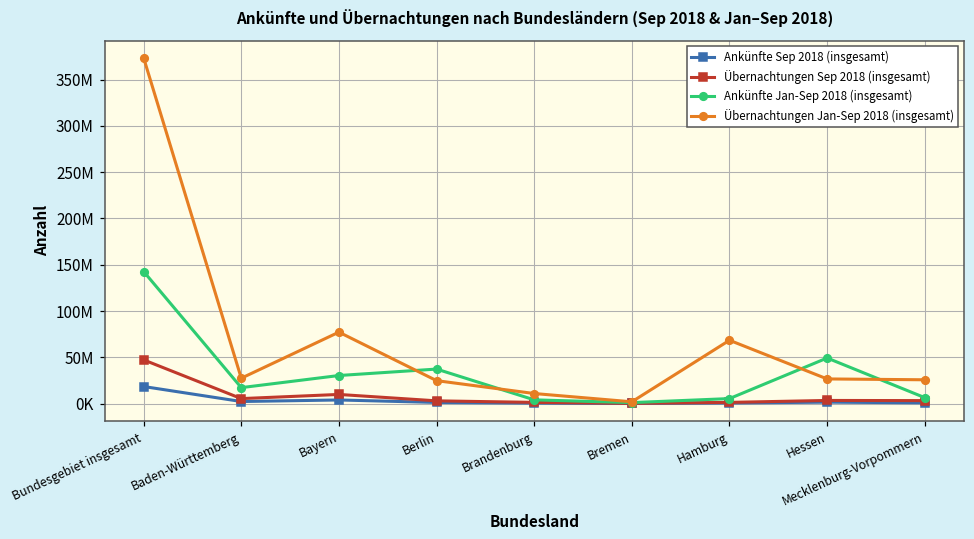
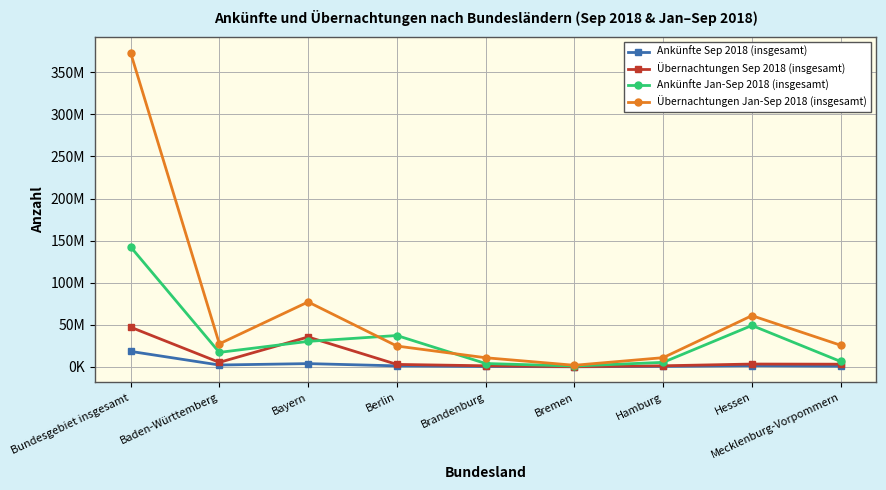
Übernachtungen Sep 2018 (insgesamt), Bayern: 10000000 -> 40000000
Übernachtungen Jan-Sep 2018 (insgesamt), Hamburg: 70000000 -> 10000000
Übernachtungen Jan-Sep 2018 (insgesamt), Hessen: 30000000 -> 60000000
